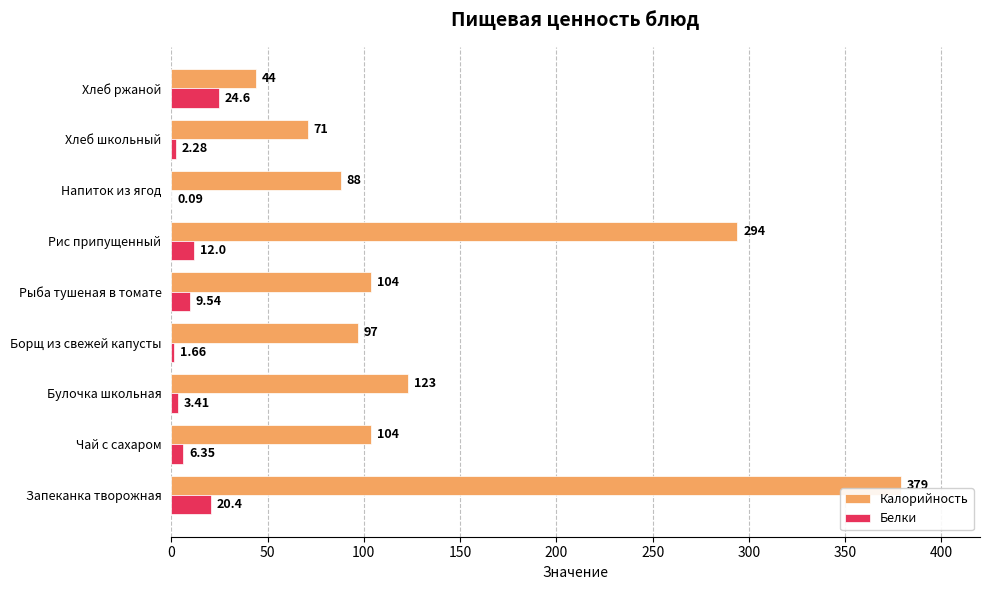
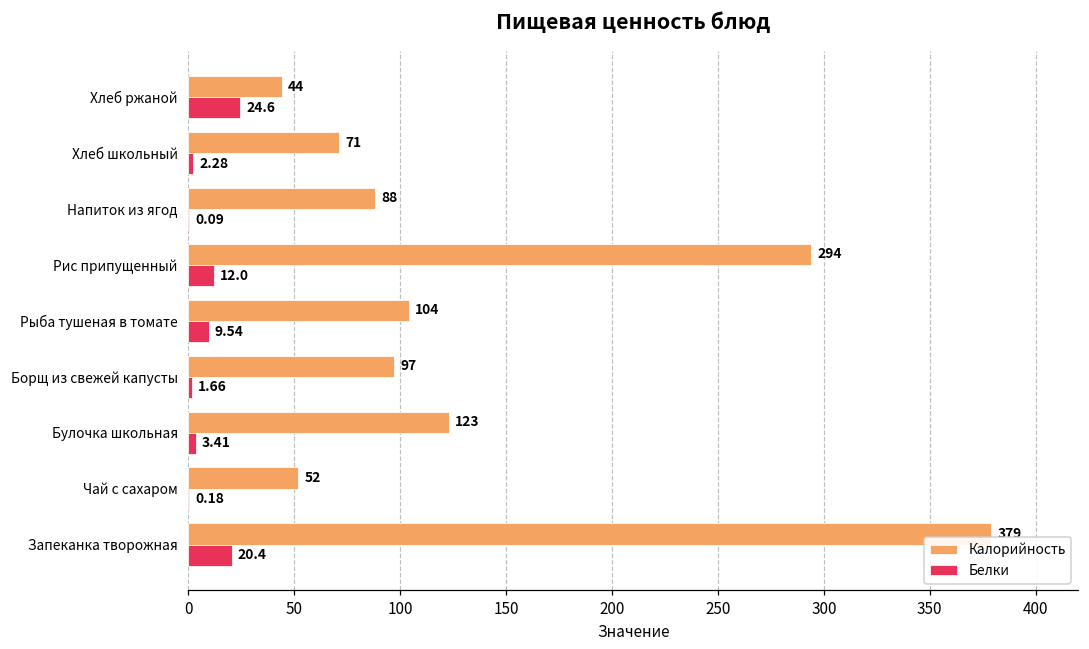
Калорийность, Чай с сахаром: 104 -> 52
Белки, Чай с сахаром: 6.35 -> 0.18
